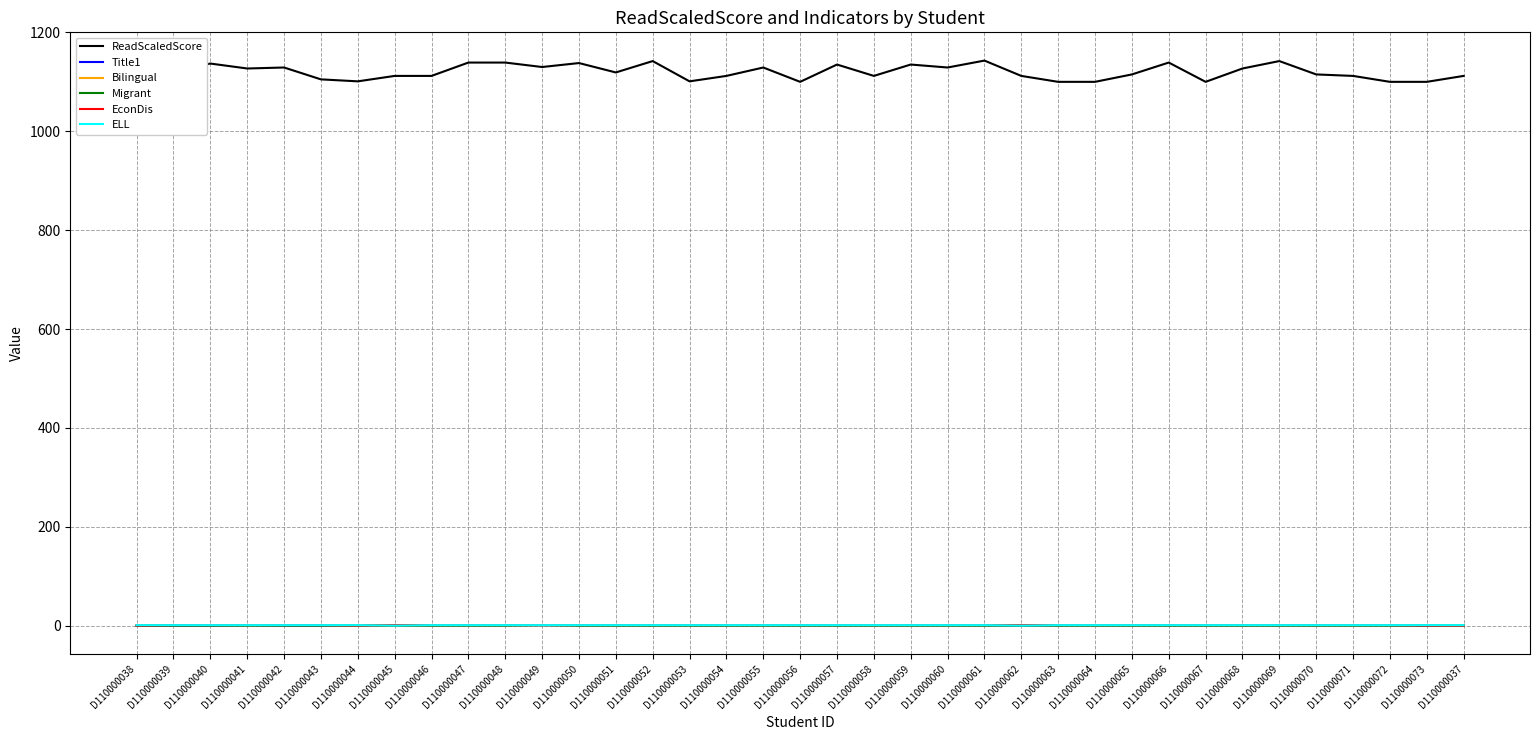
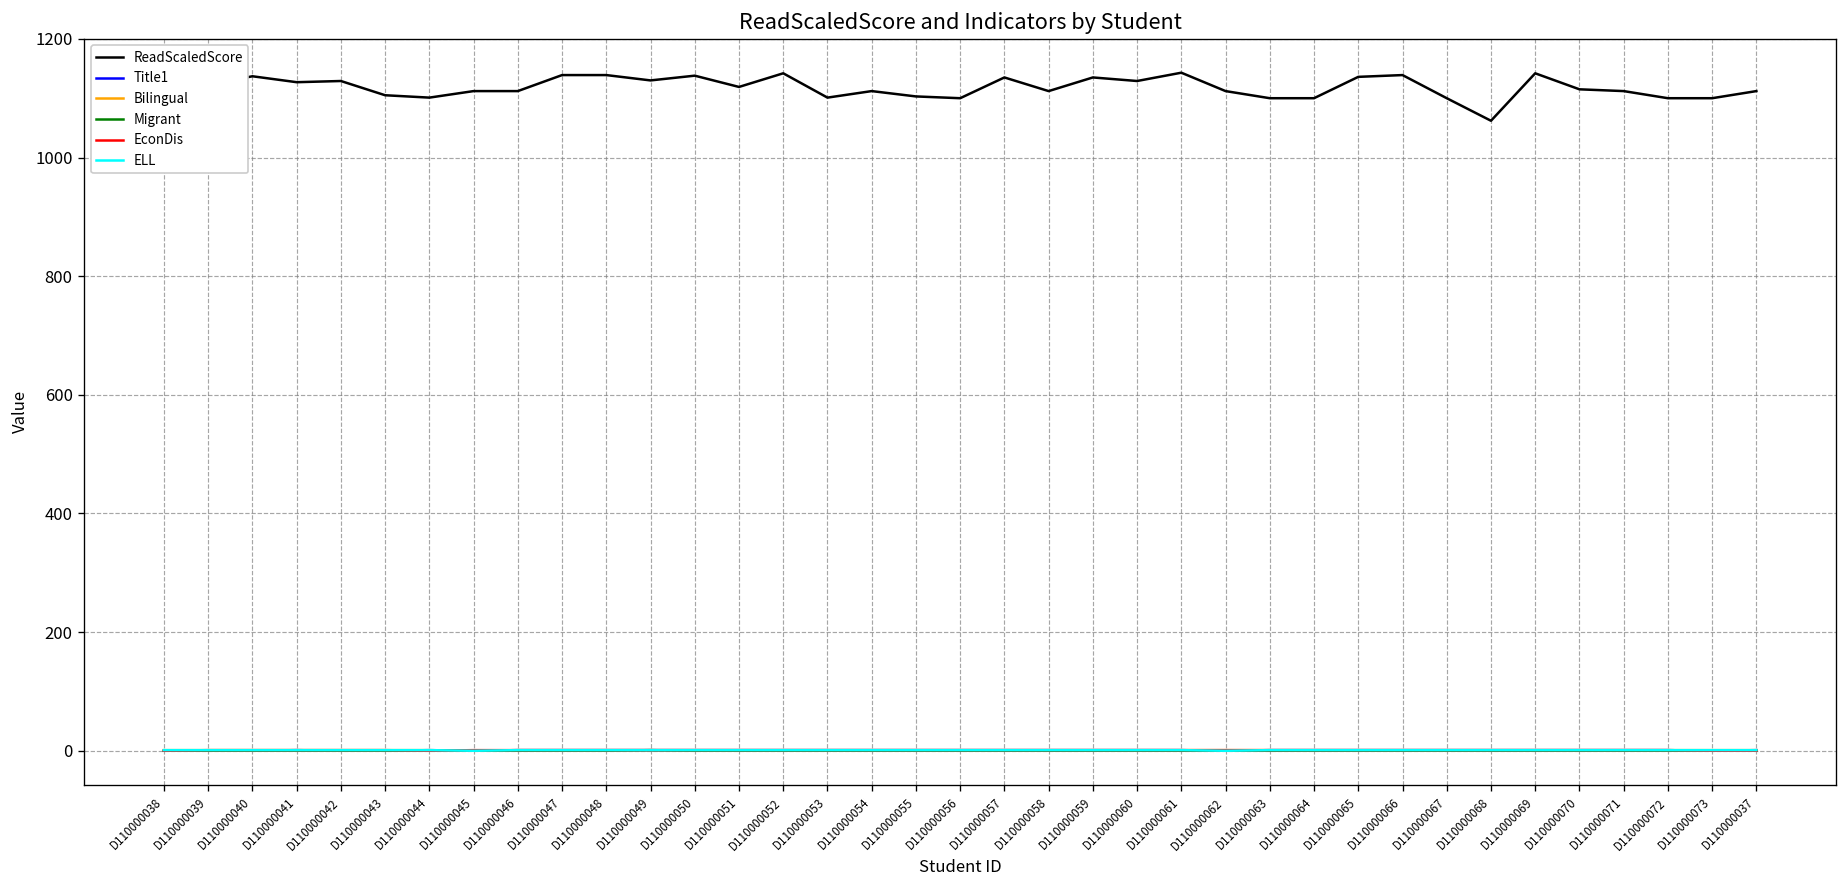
ReadScaledScore, D110000055: 1130 -> 1100
ReadScaledScore, D110000065: 1120 -> 1140
ReadScaledScore, D110000068: 1130 -> 1060
